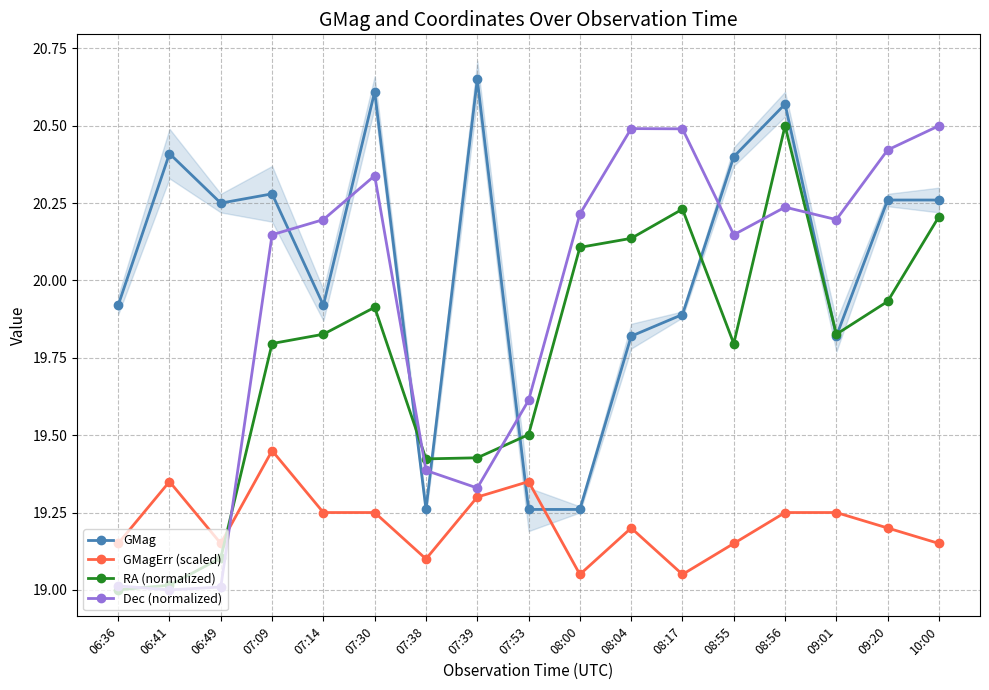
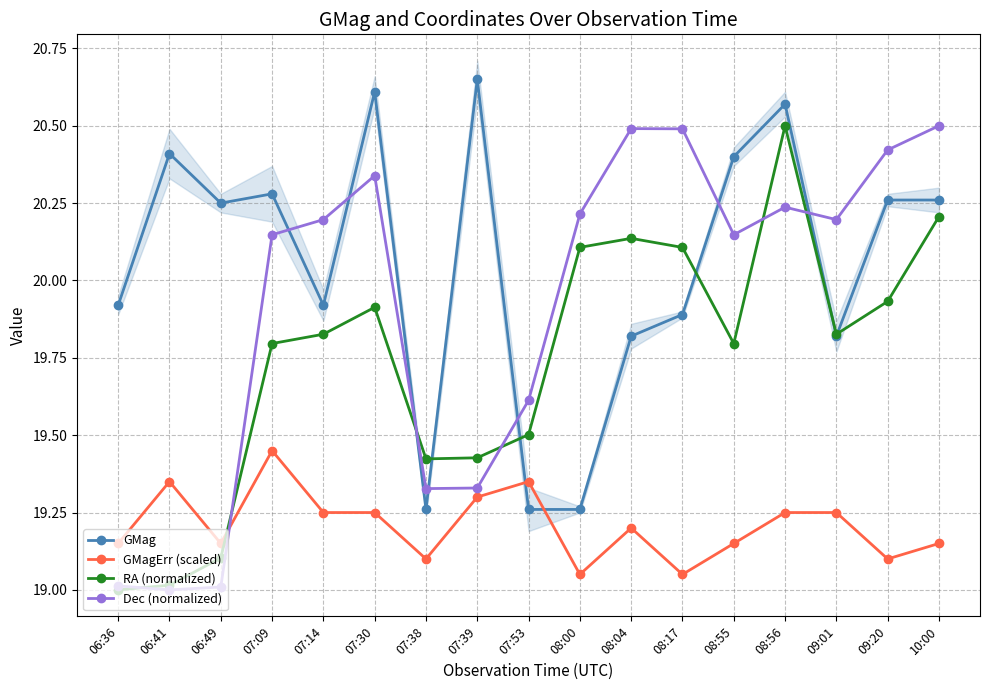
Dec (normalized), 07:38: 19.39 -> 19.33
RA (normalized), 08:17: 20.23 -> 20.11
GMagErr (scaled), 09:20: 19.20 -> 19.10
